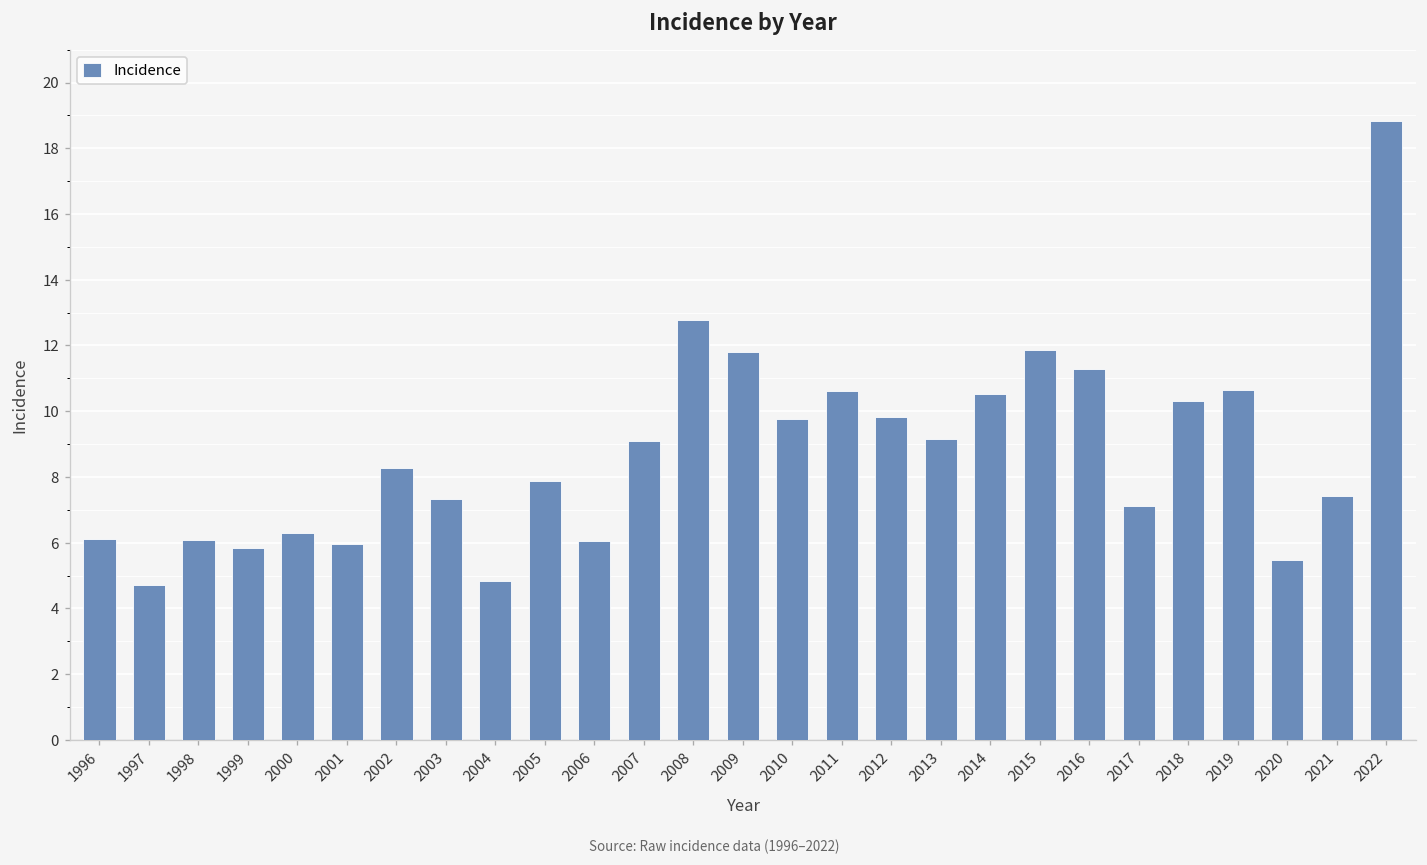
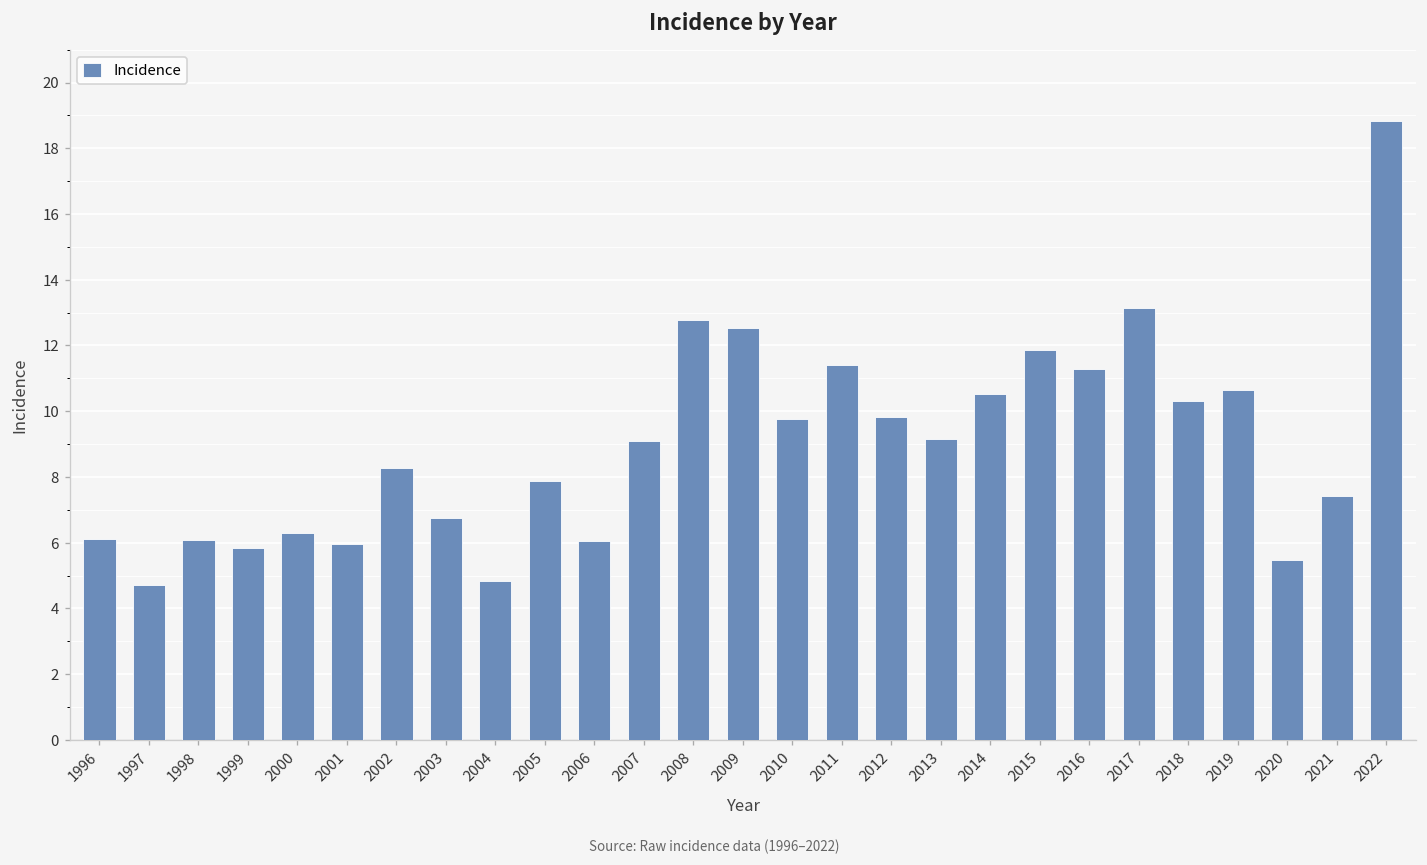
2003: 7.3 -> 6.7
2009: 11.8 -> 12.5
2011: 10.6 -> 11.4
2017: 7.1 -> 13.2
